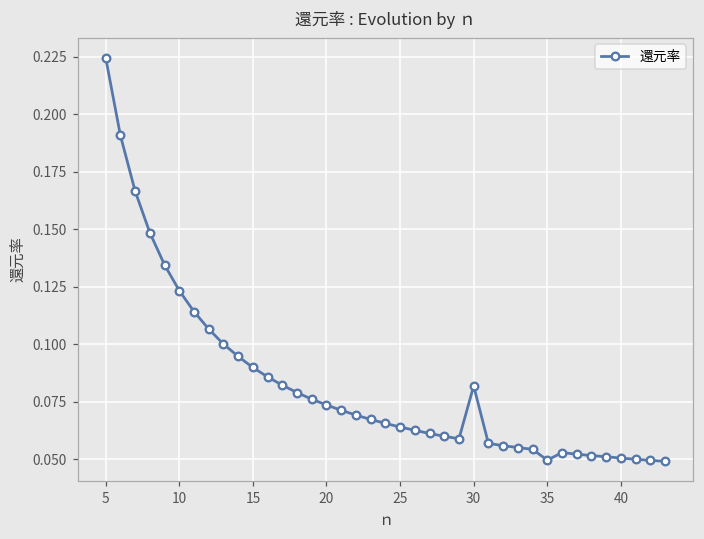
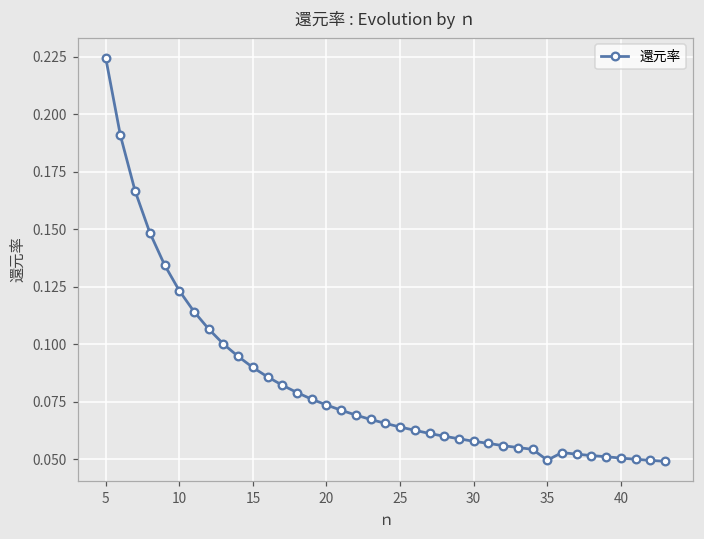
30: 0.082 -> 0.058
